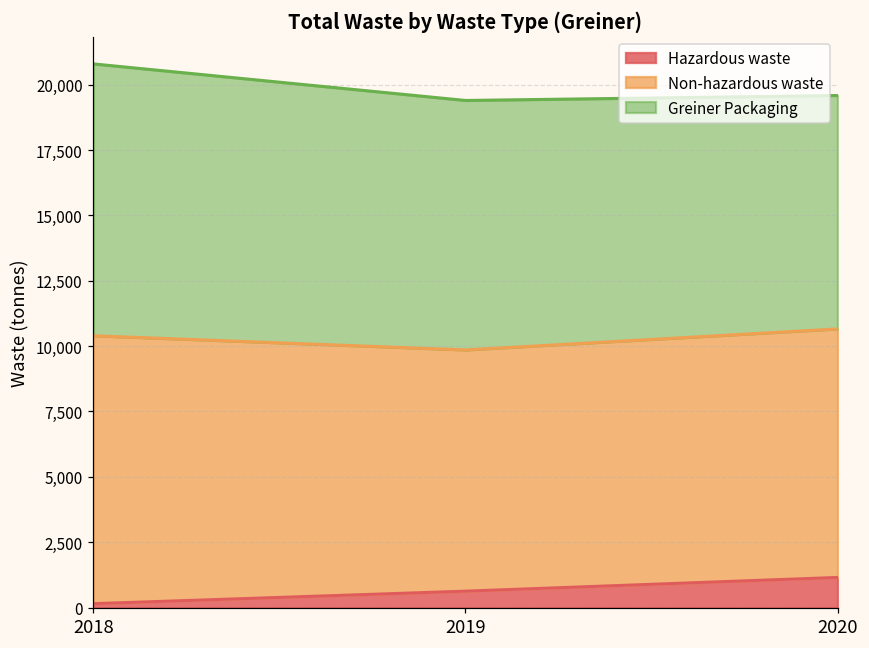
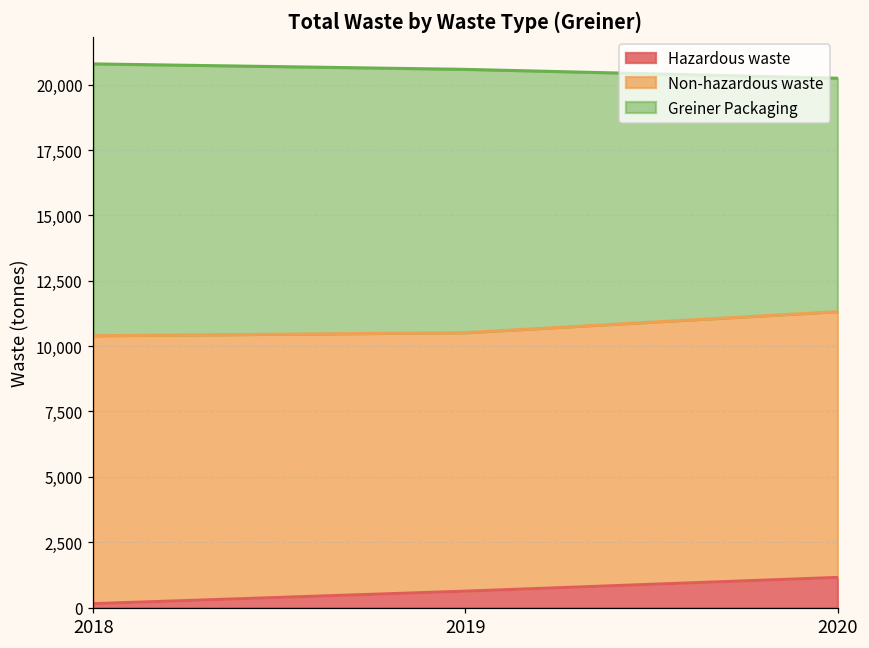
Non-hazardous waste, 2019: 9,200 -> 9,900
Greiner Packaging, 2019: 9,500 -> 10,100
Non-hazardous waste, 2020: 9,500 -> 10,200
